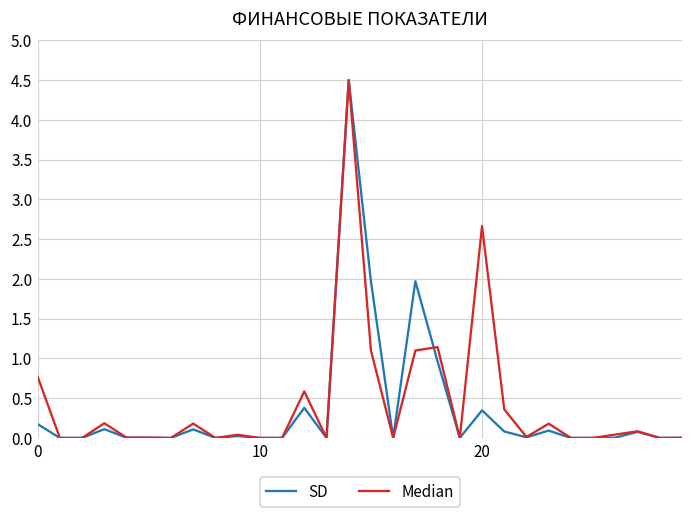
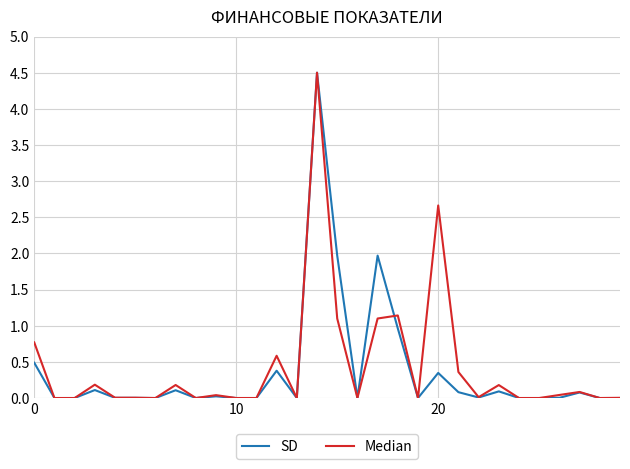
SD, 0: 0.2 -> 0.5
